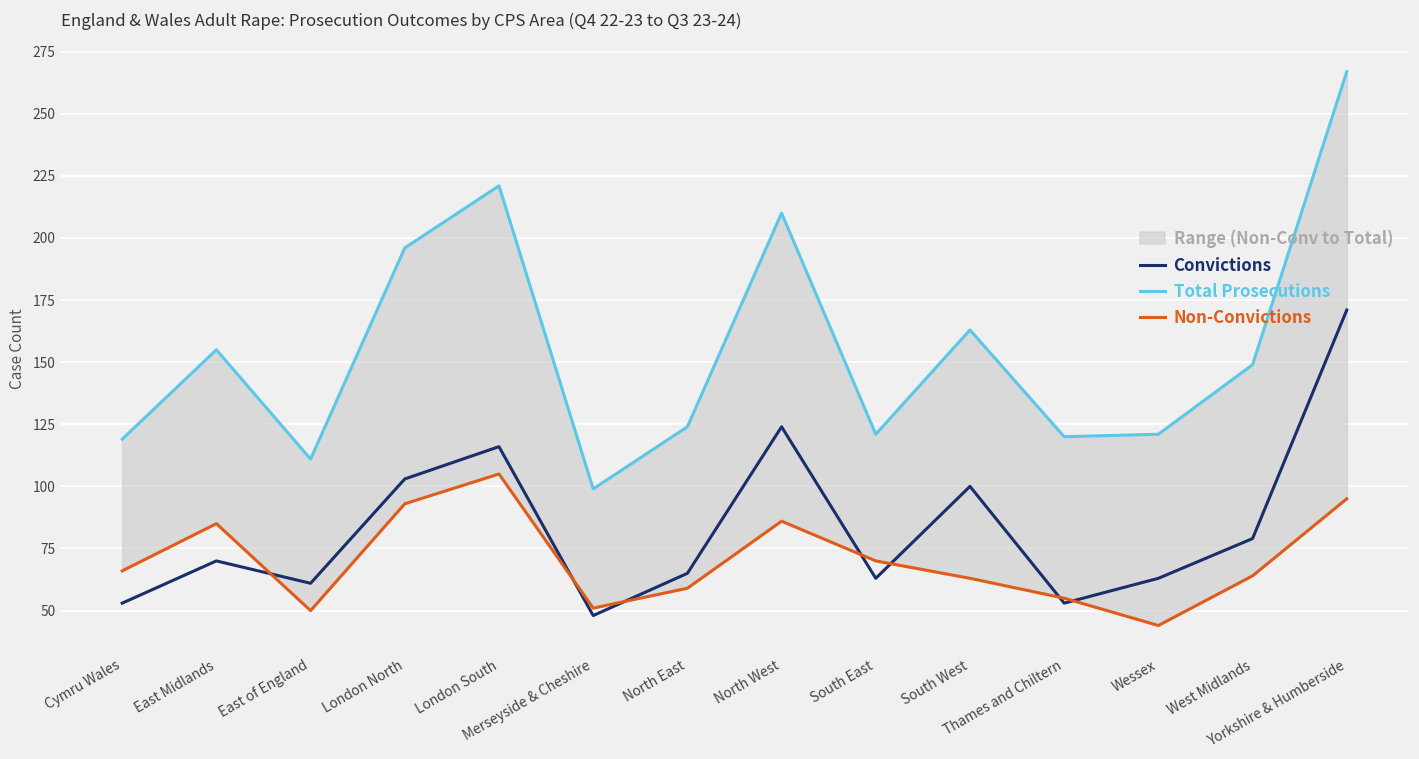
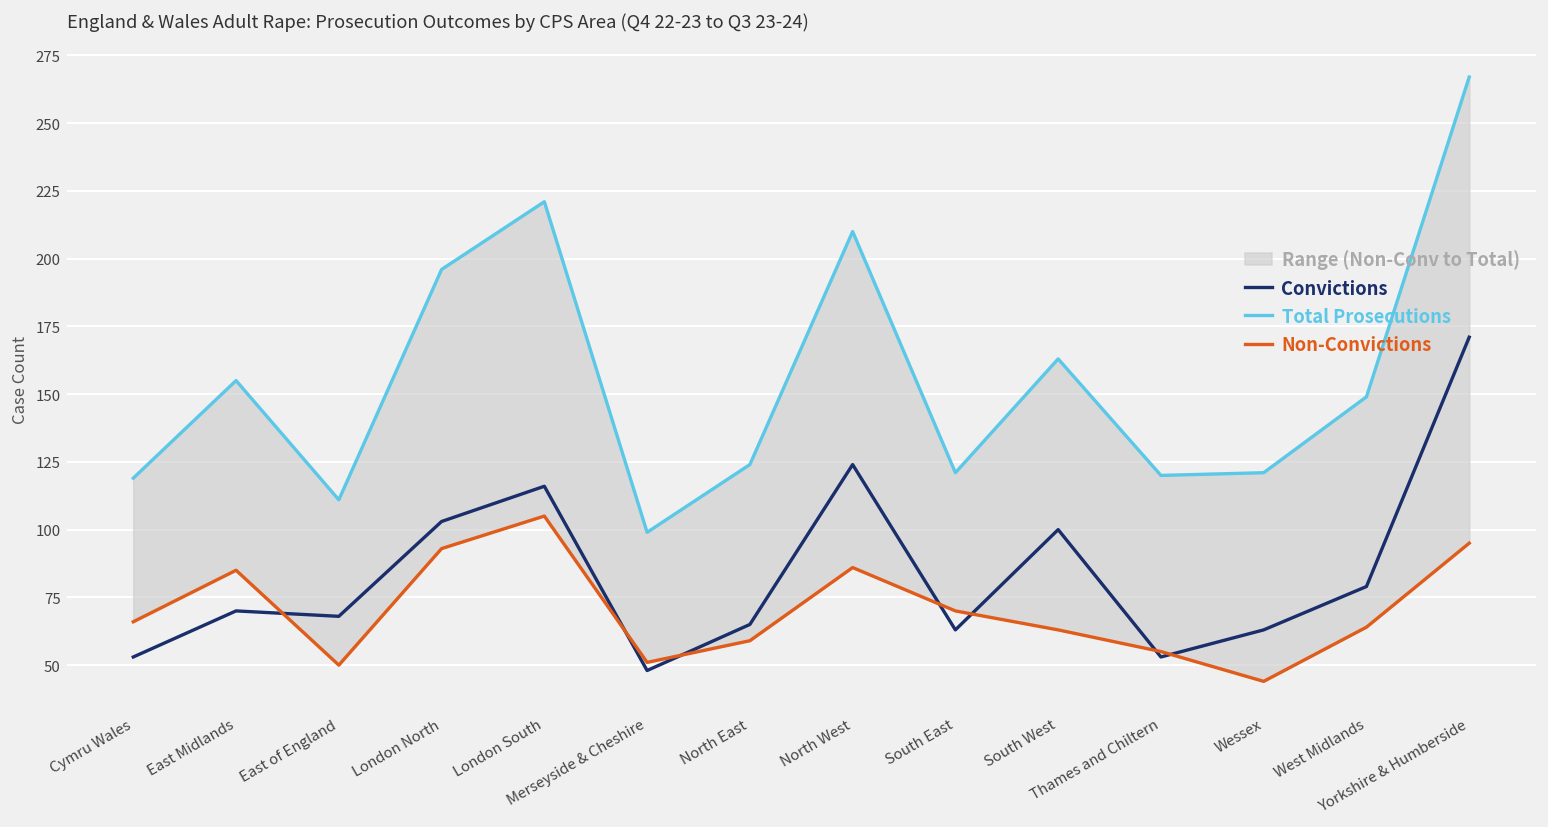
Convictions, East of England: 61 -> 68
